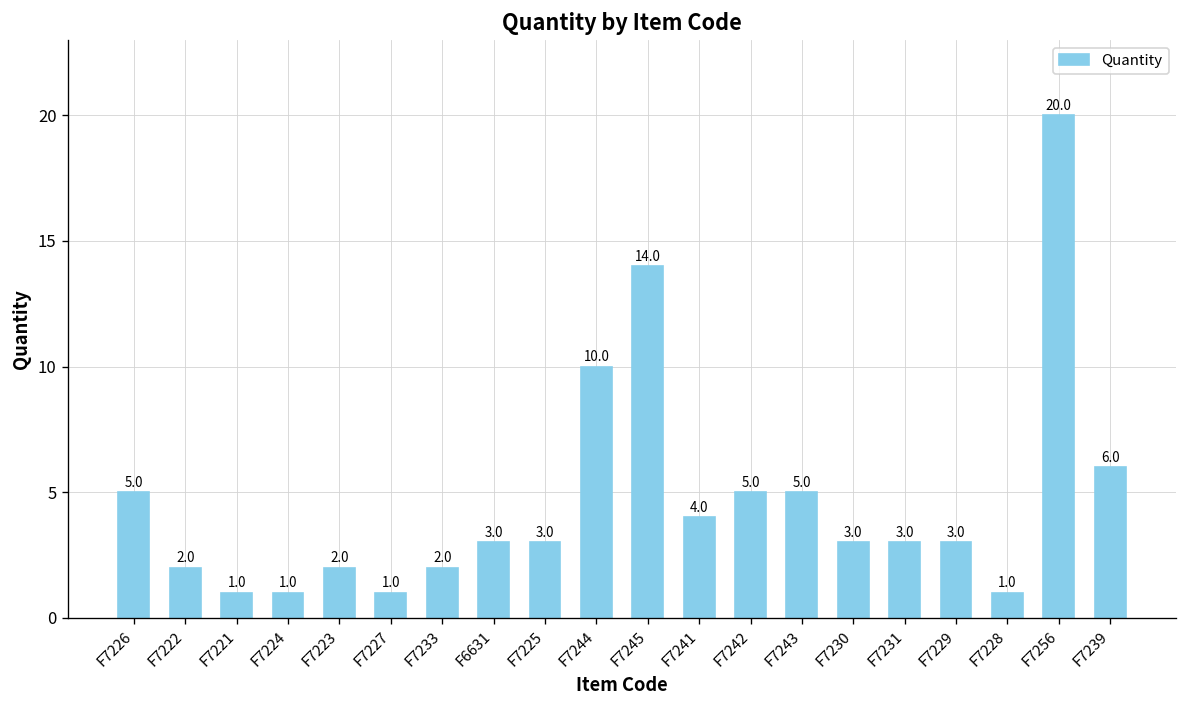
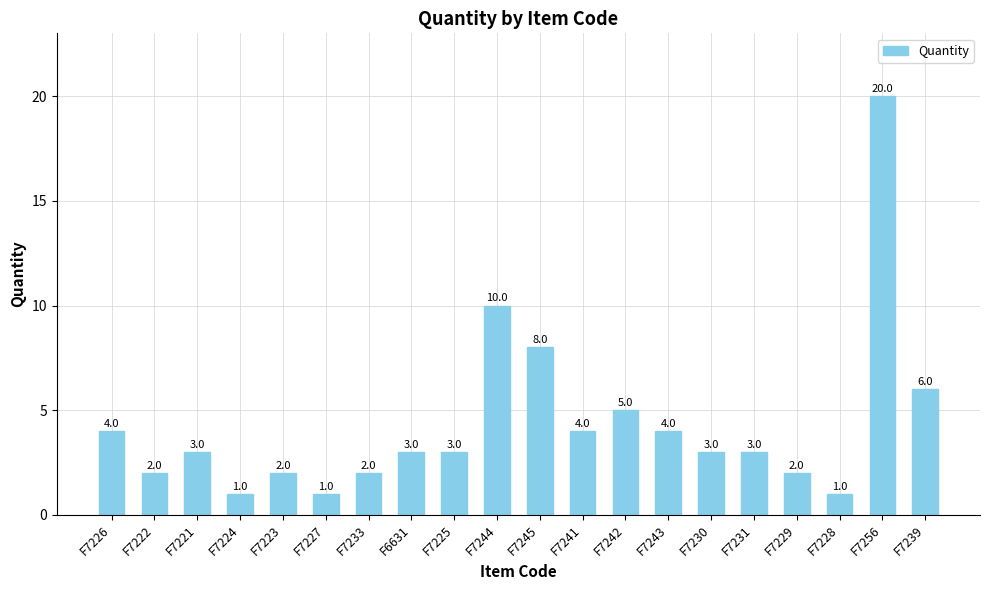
F7226: 5.0 -> 4.0
F7221: 1.0 -> 3.0
F7245: 14.0 -> 8.0
F7243: 5.0 -> 4.0
F7229: 3.0 -> 2.0
